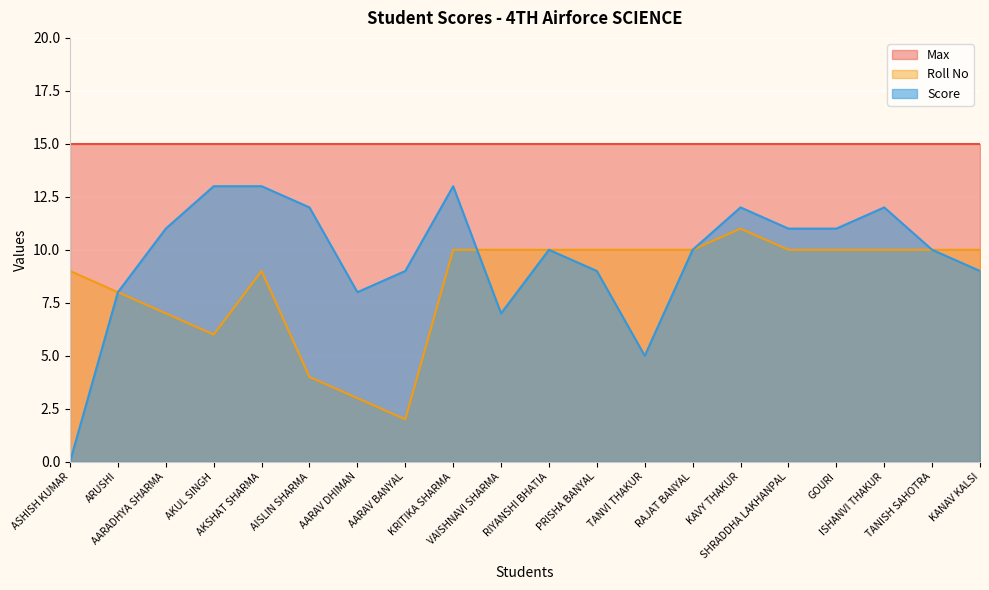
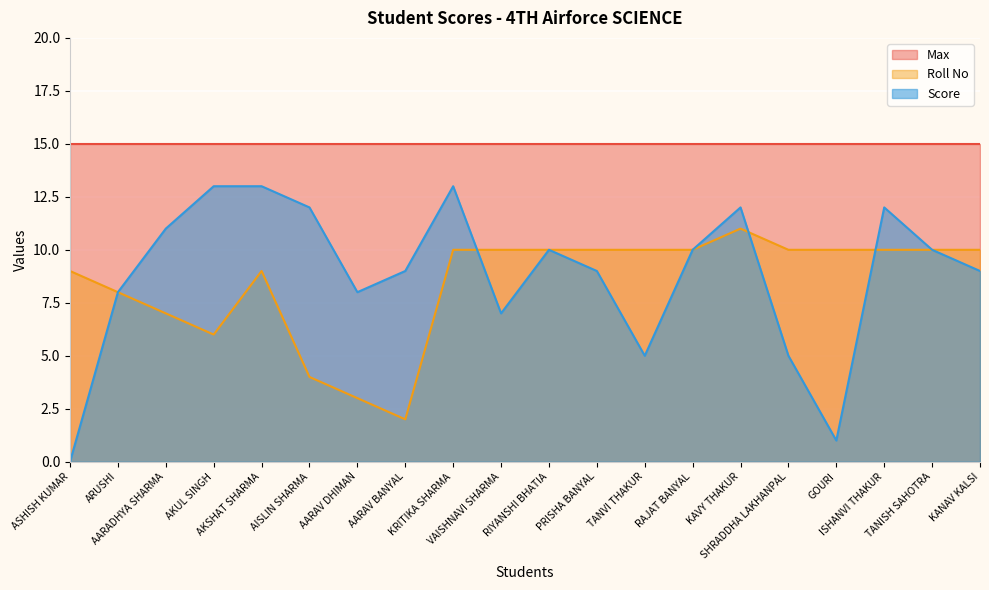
Score, SHRADDHA LAKHANPAL: 11 -> 5
Score, GOURI: 11 -> 1
